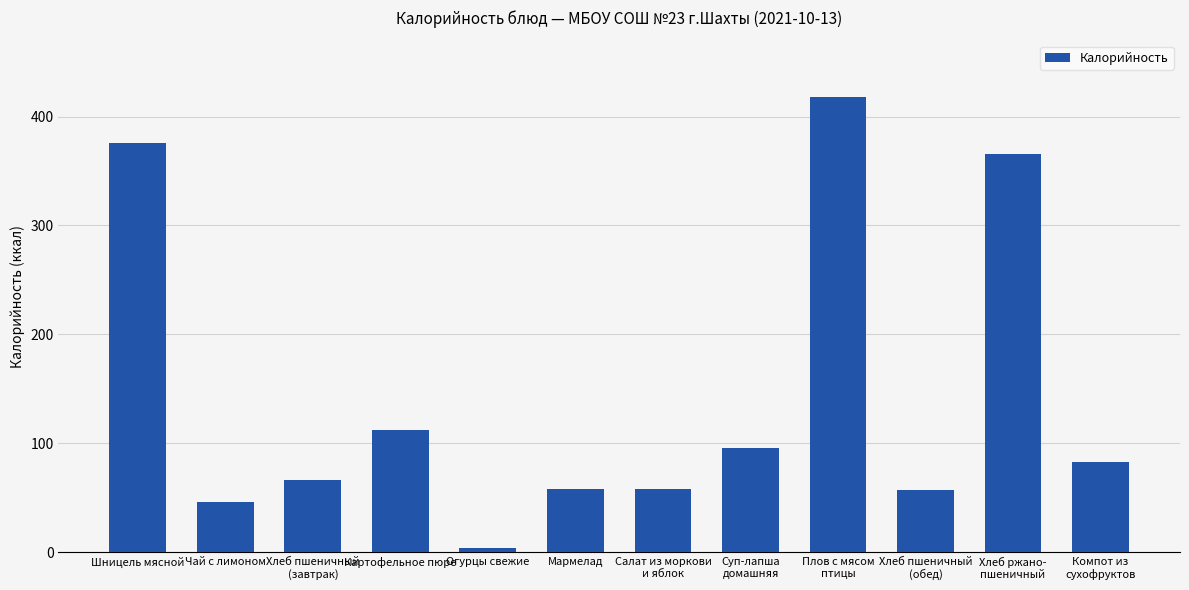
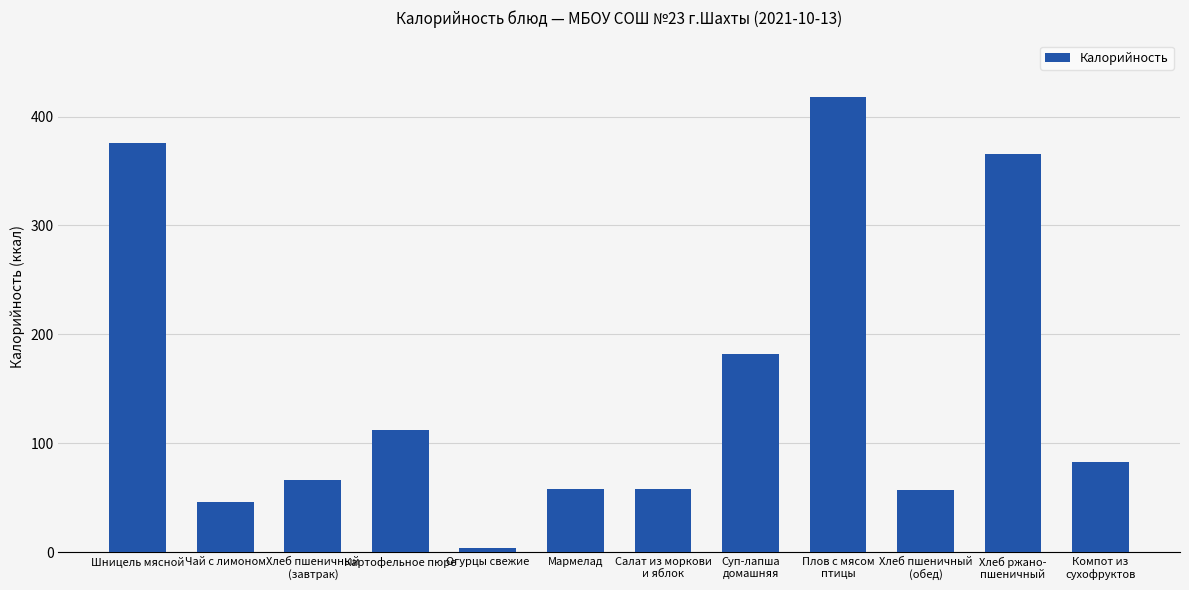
Суп-лапша домашняя: 96 -> 182
